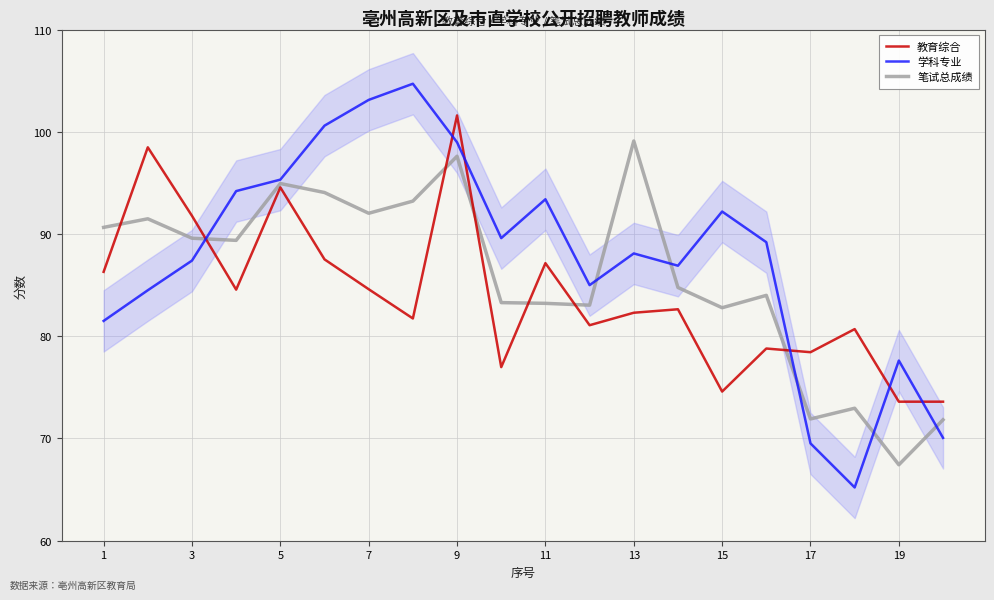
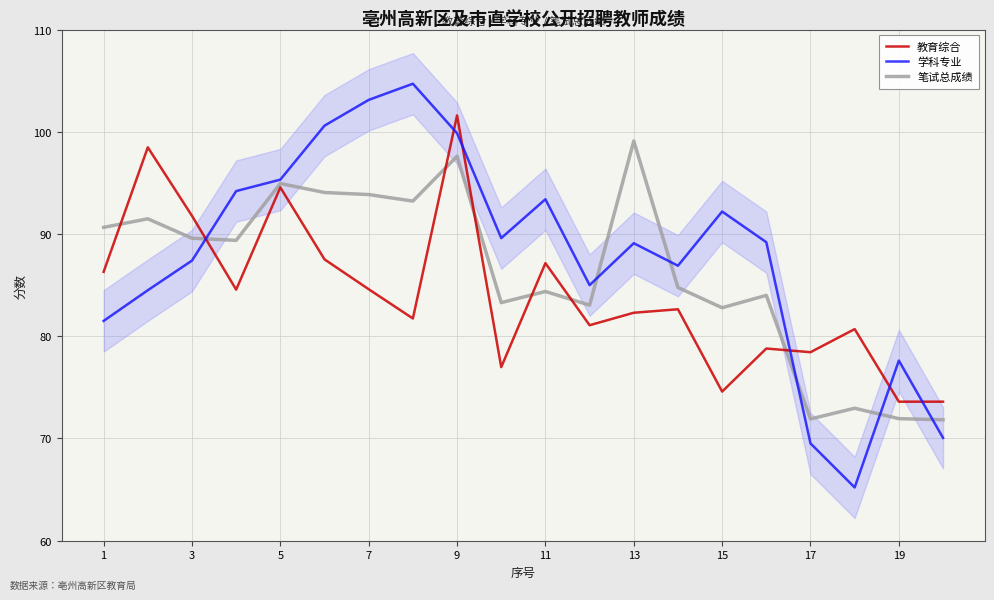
笔试总成绩, 7: 92.0 -> 93.9
学科专业, 9: 99.0 -> 99.9
笔试总成绩, 11: 83.2 -> 84.4
学科专业, 13: 88.1 -> 89.1
笔试总成绩, 19: 67.4 -> 71.9
